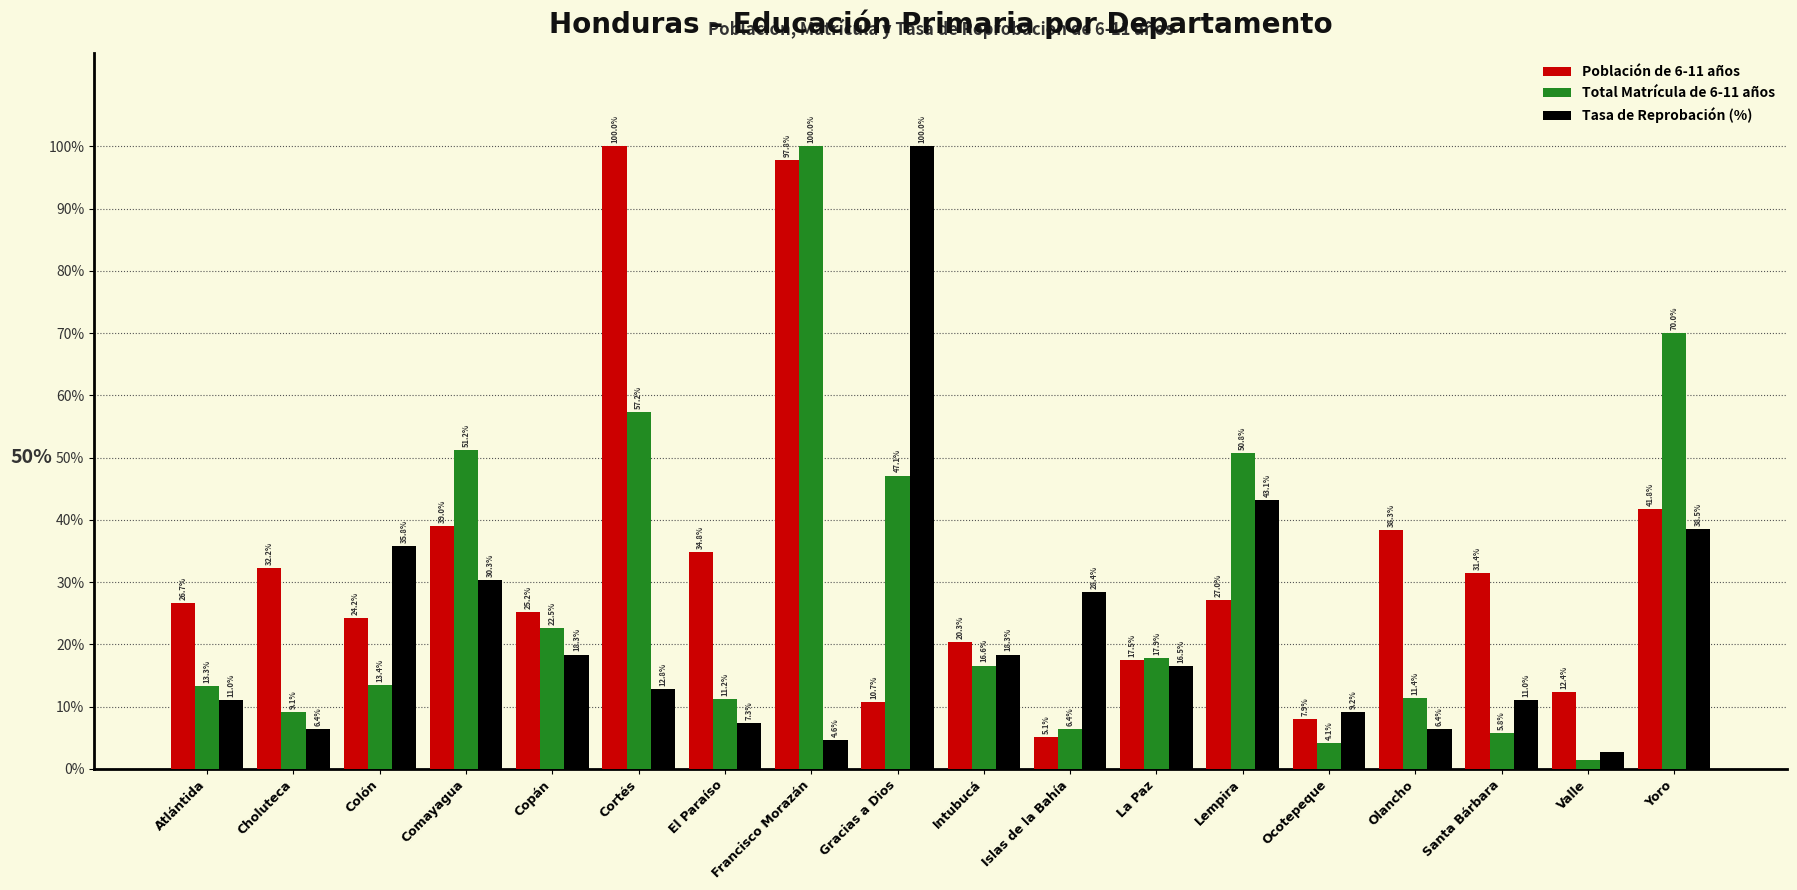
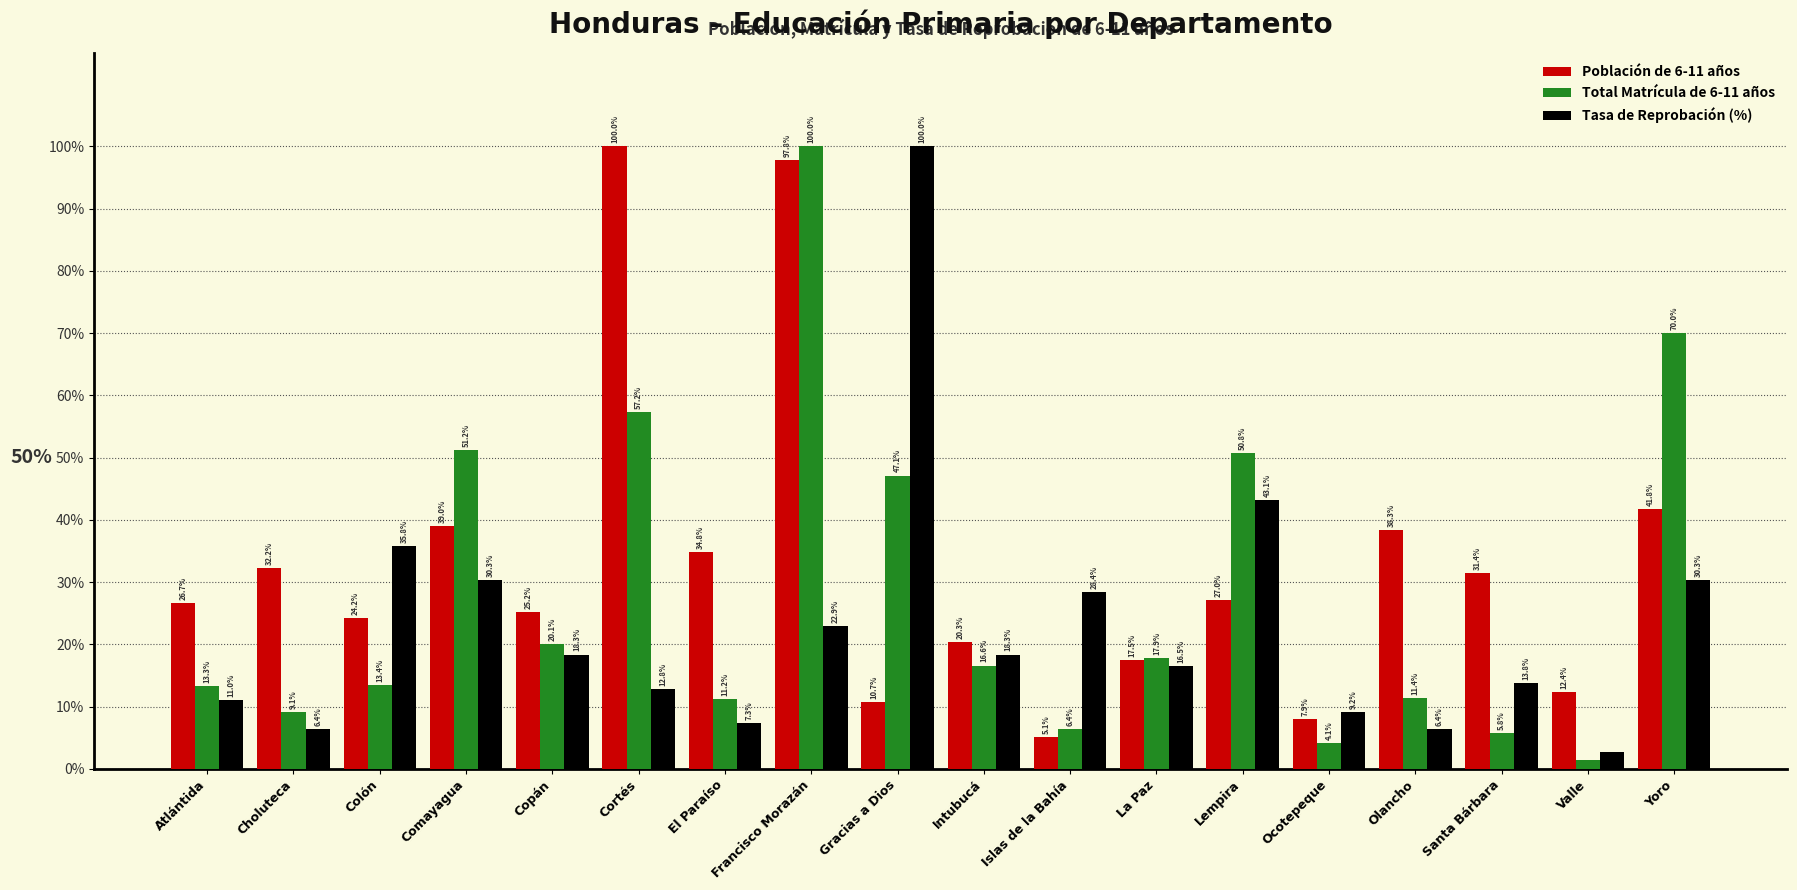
Total Matrícula de 6-11 años, Copán: 22.5% -> 20.1%
Tasa de Reprobación (%), Francisco Morazán: 4.6% -> 22.9%
Tasa de Reprobación (%), Santa Bárbara: 11.0% -> 13.8%
Tasa de Reprobación (%), Yoro: 38.5% -> 30.3%
